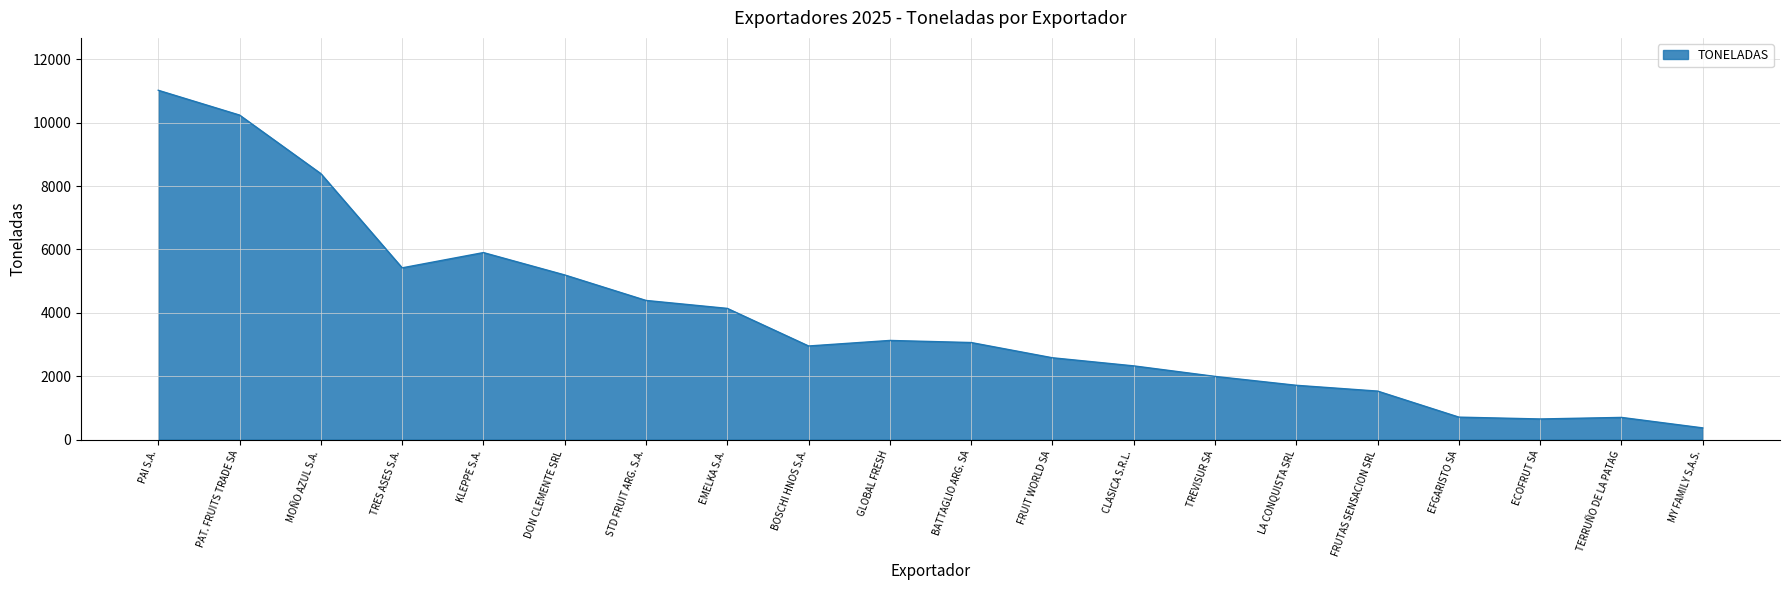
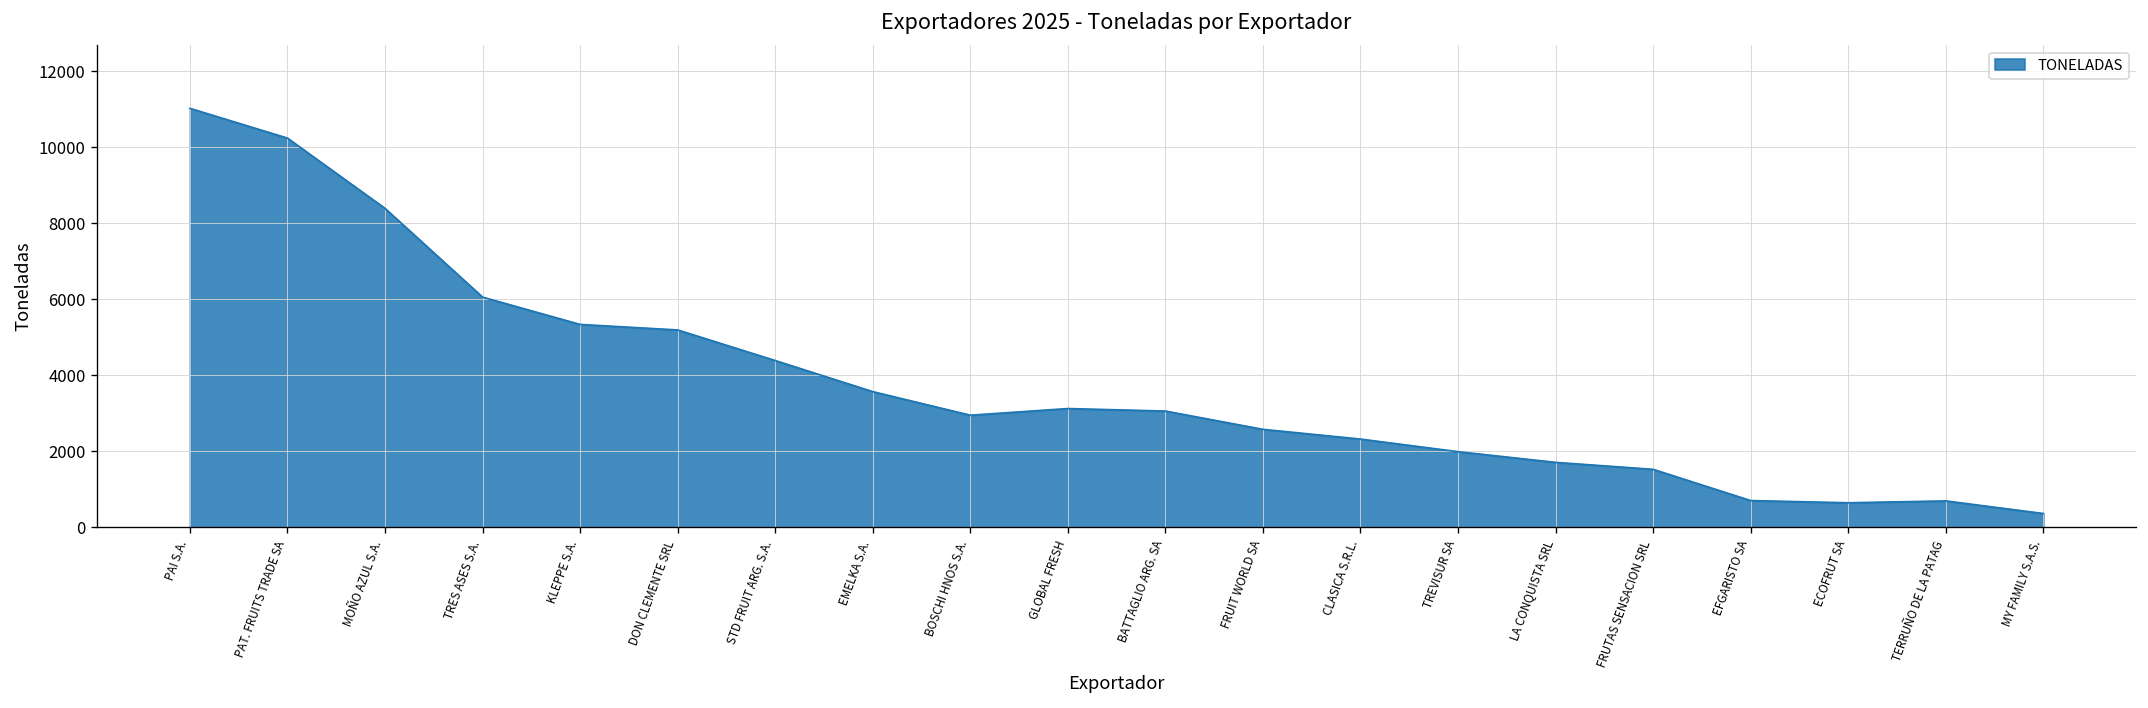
TRES ASES S.A.: 5400 -> 6100
KLEPPE S.A.: 5900 -> 5300
EMELKA S.A.: 4100 -> 3600
